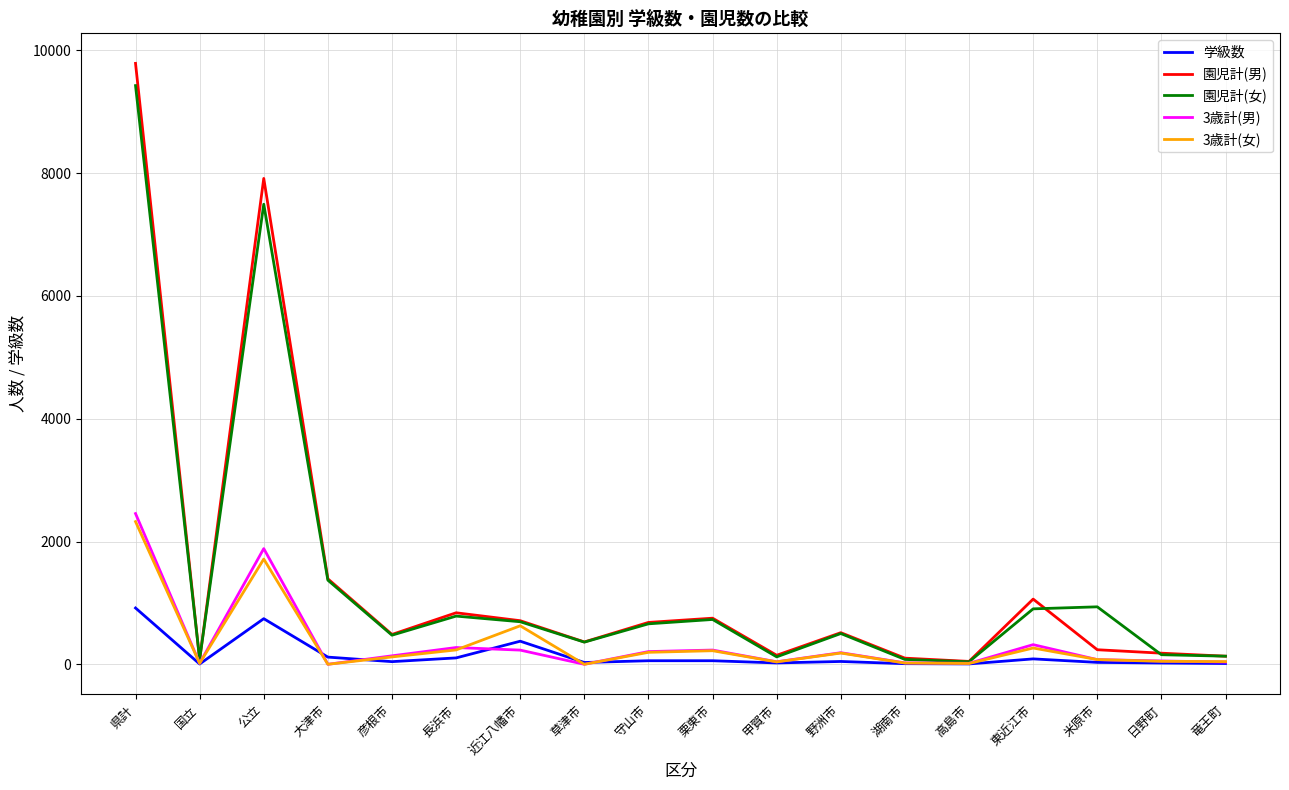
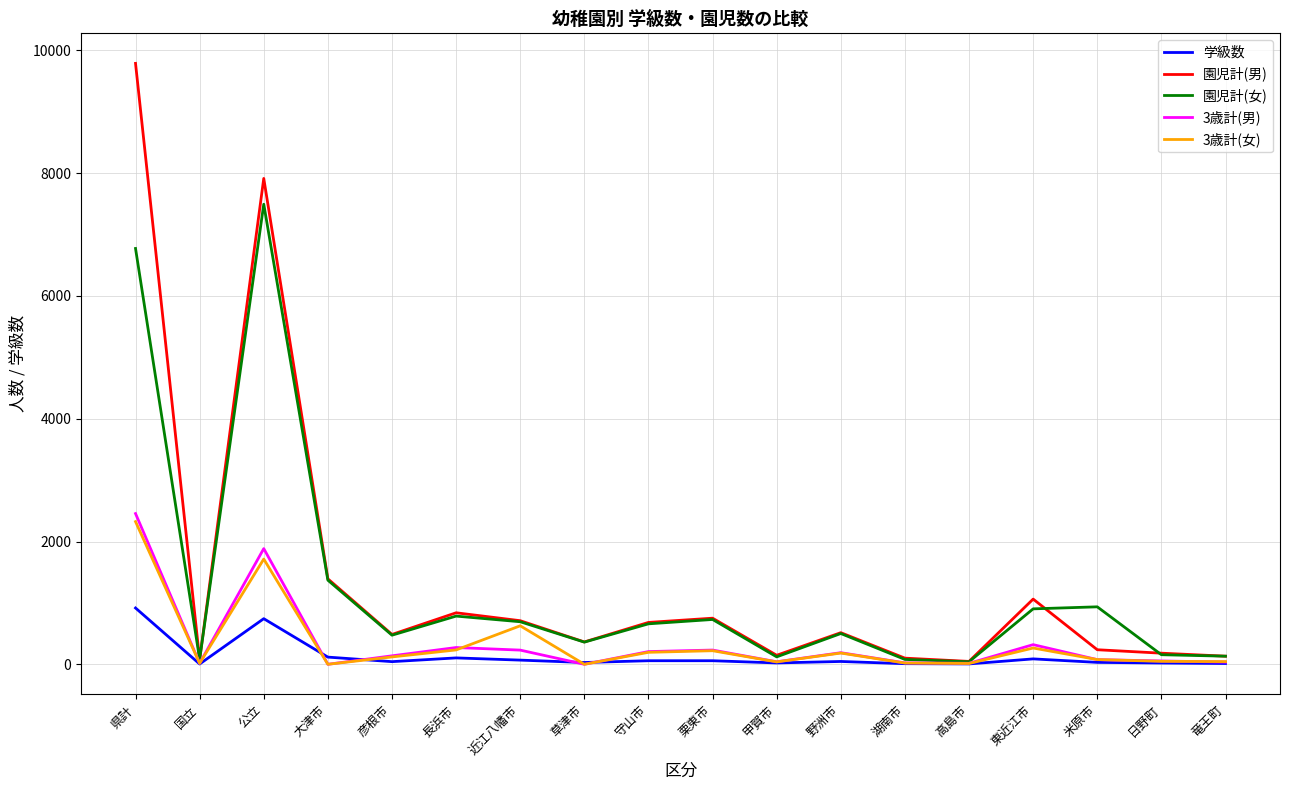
園児計(女), 県計: 9400 -> 6800
学級数, 近江八幡市: 400 -> 100
